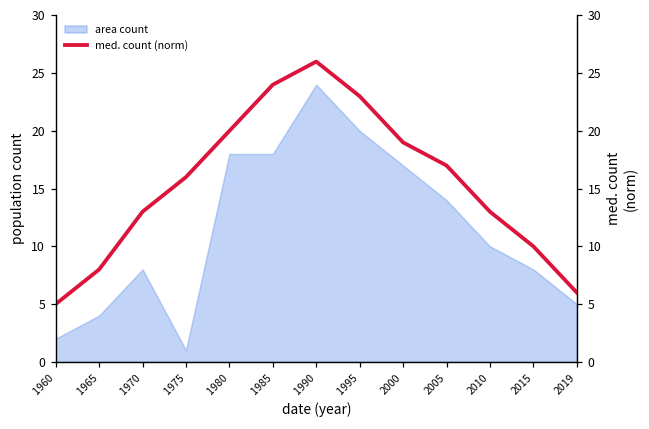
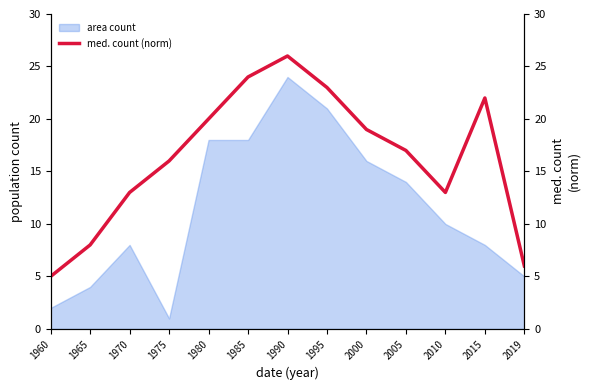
area count, 1995: 20 -> 21
area count, 2000: 17 -> 16
med. count (norm), 2015: 10 -> 22
